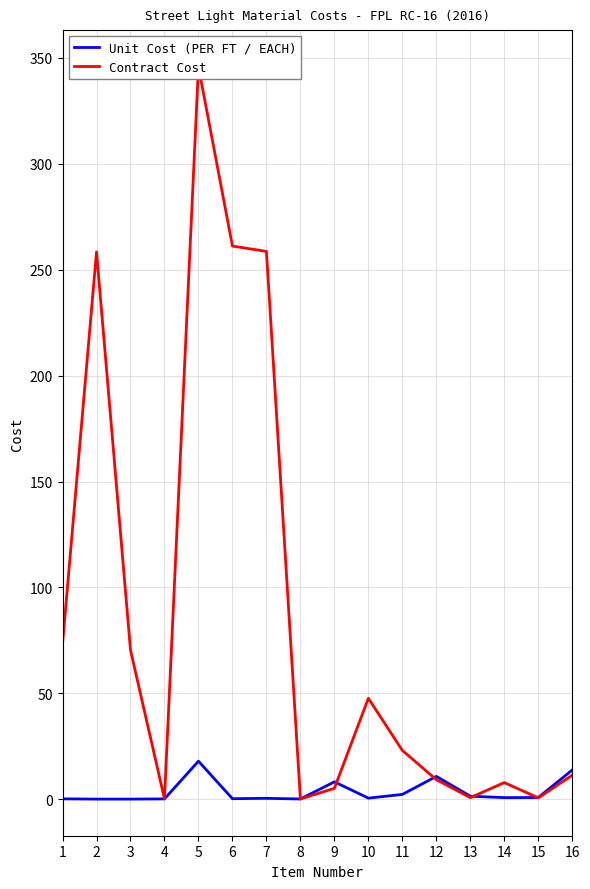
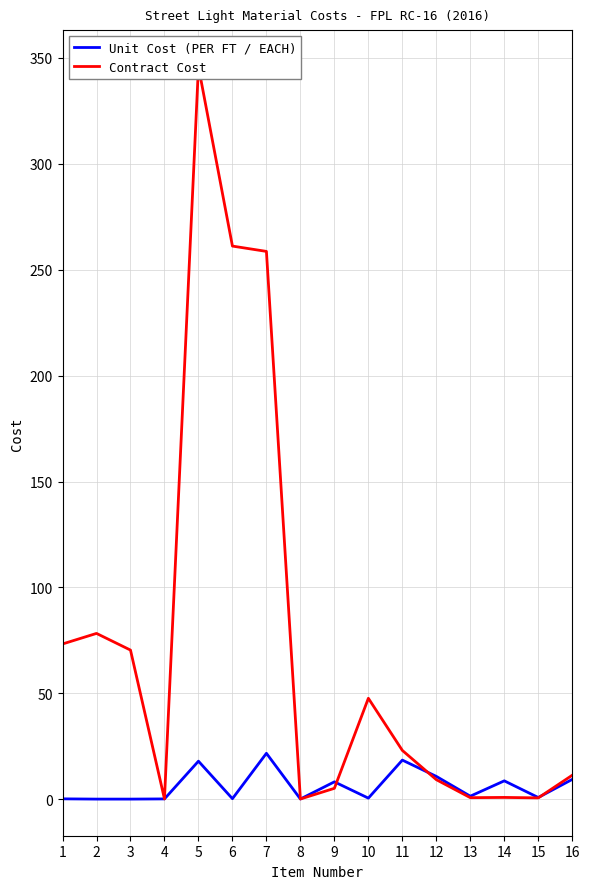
Contract Cost, 2: 258 -> 78
Unit Cost (PER FT / EACH), 7: 0 -> 22
Unit Cost (PER FT / EACH), 11: 2 -> 19
Unit Cost (PER FT / EACH), 14: 1 -> 9
Contract Cost, 14: 8 -> 1
Unit Cost (PER FT / EACH), 16: 14 -> 9
